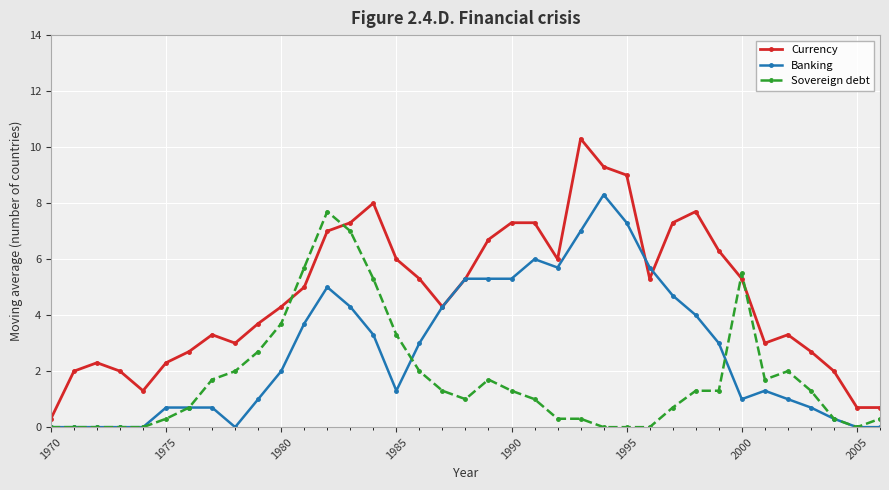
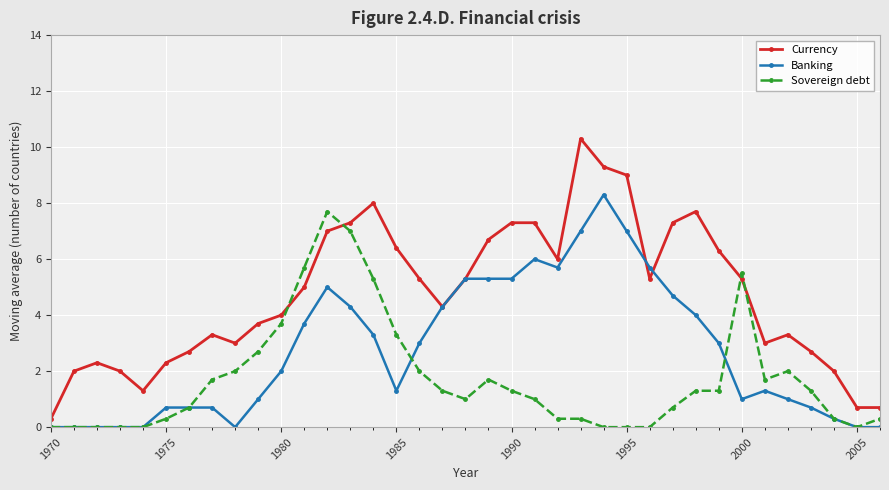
Currency, 1980: 4.3 -> 4.0
Currency, 1985: 6.0 -> 6.4
Banking, 1995: 7.3 -> 7.0
